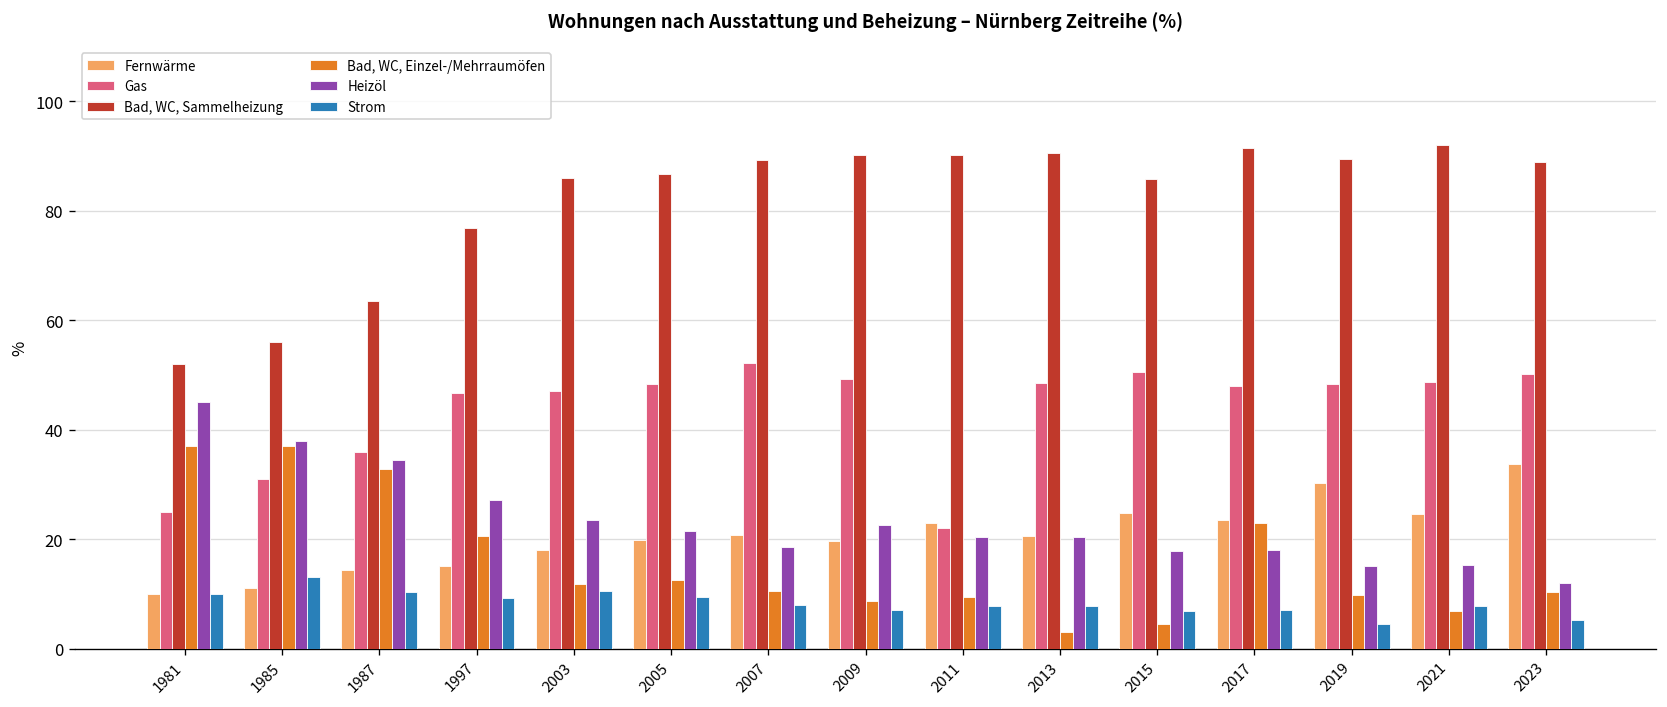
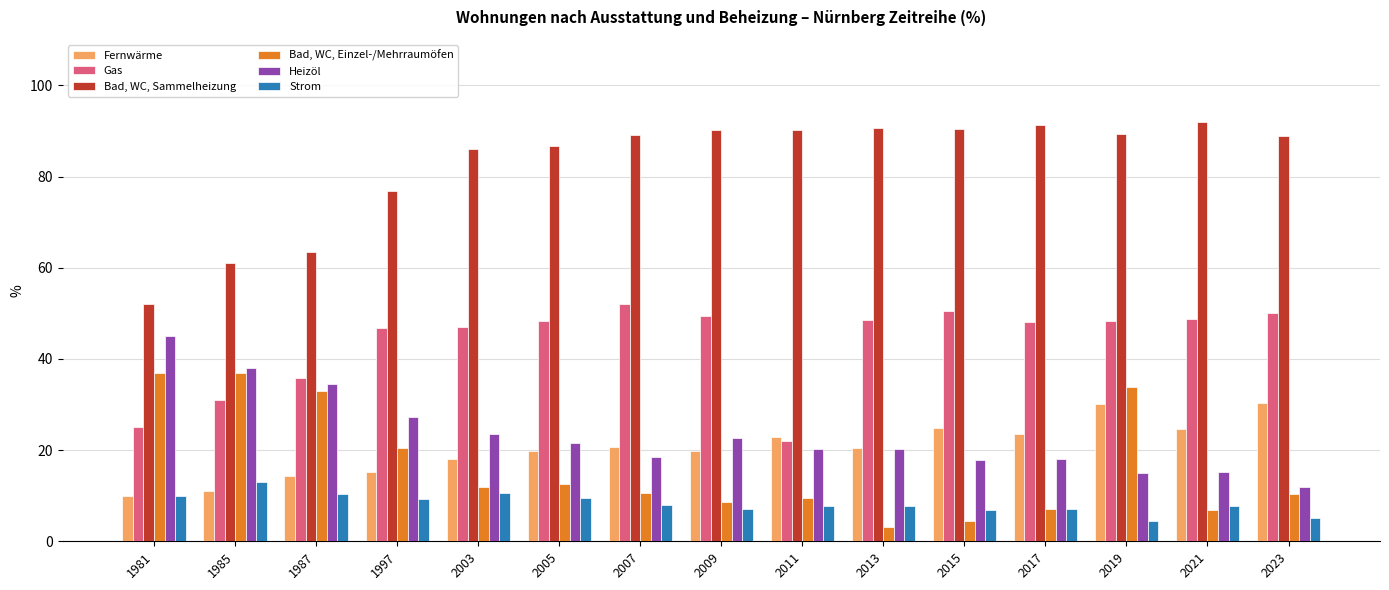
Bad, WC, Sammelheizung, 1985: 56 -> 61
Bad, WC, Sammelheizung, 2015: 86 -> 91
Bad, WC, Einzel-/Mehrraumöfen, 2017: 23 -> 7
Bad, WC, Einzel-/Mehrraumöfen, 2019: 10 -> 34
Fernwärme, 2023: 34 -> 30
